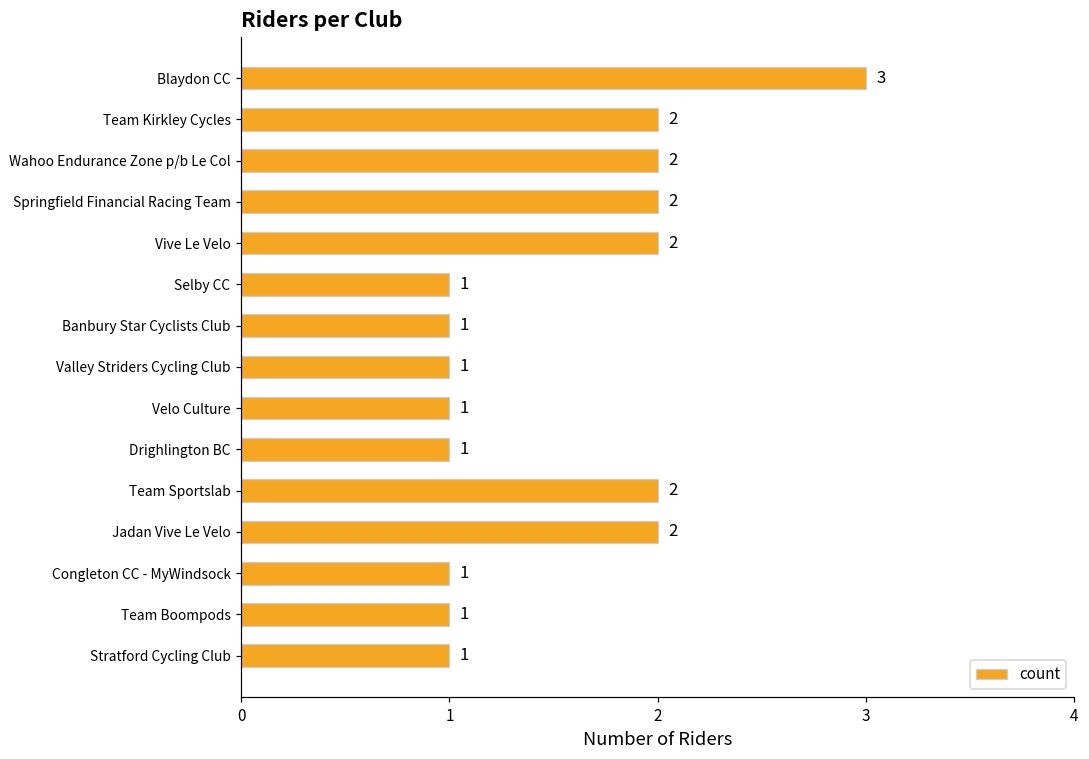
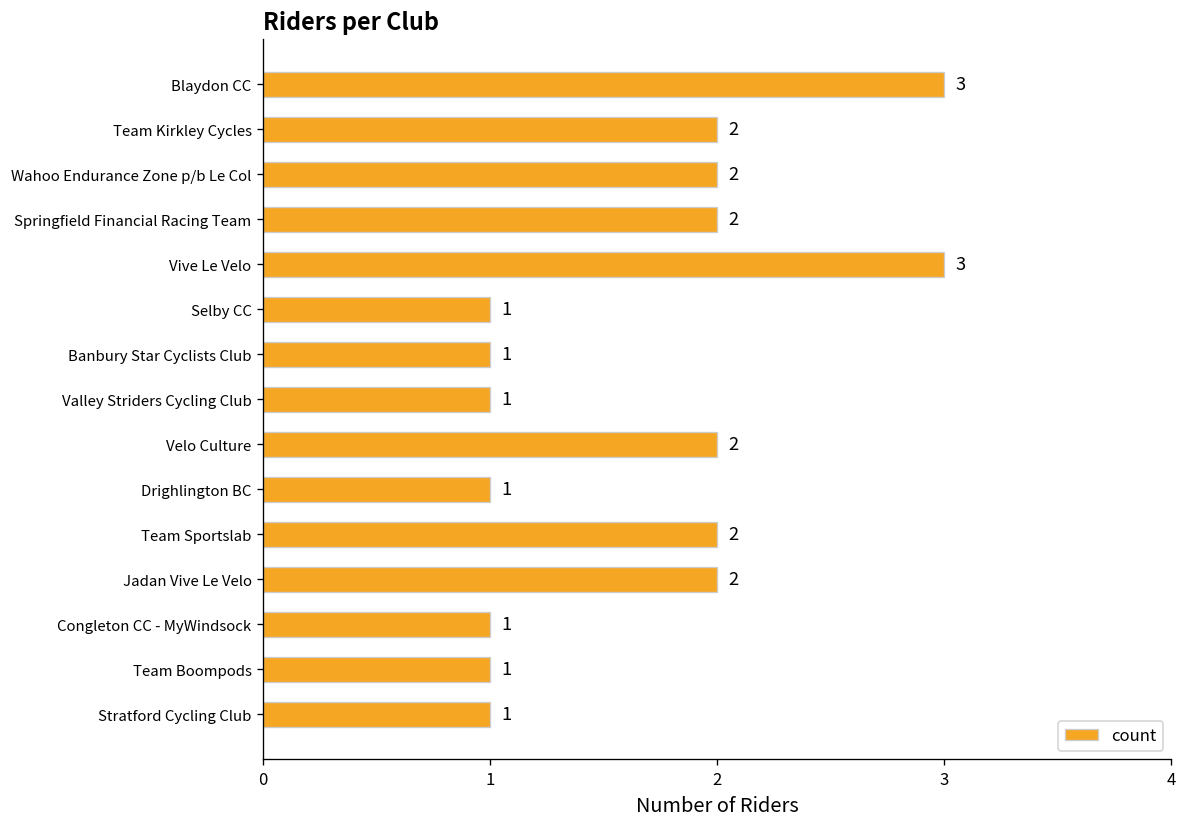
Vive Le Velo: 2 -> 3
Velo Culture: 1 -> 2
